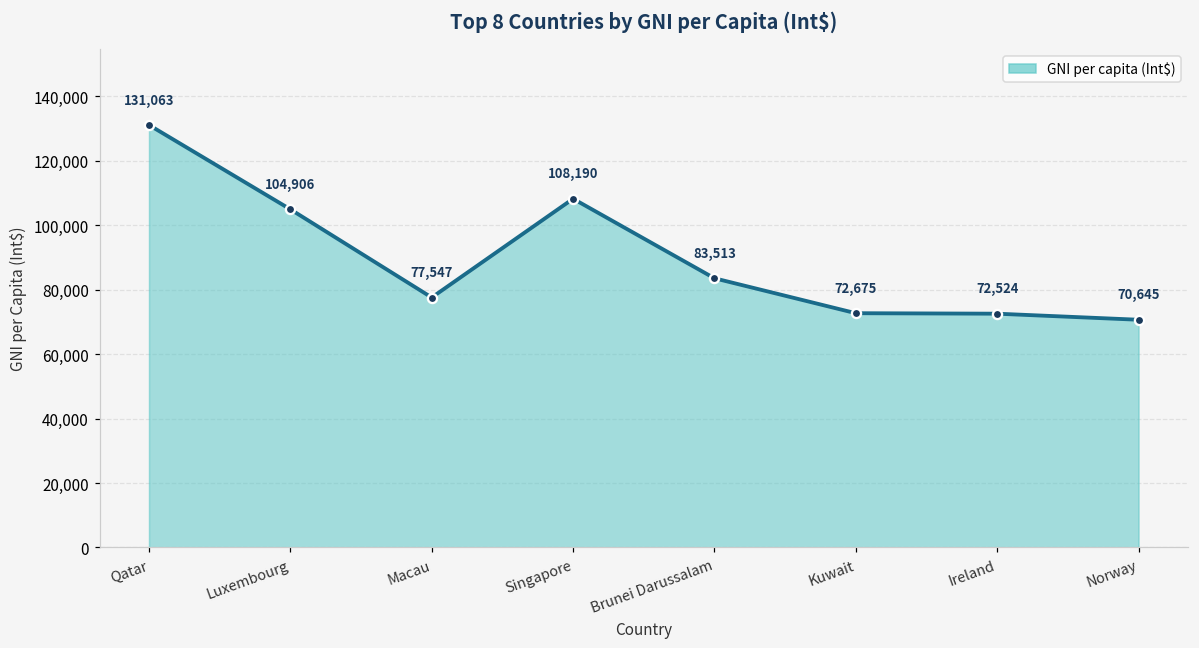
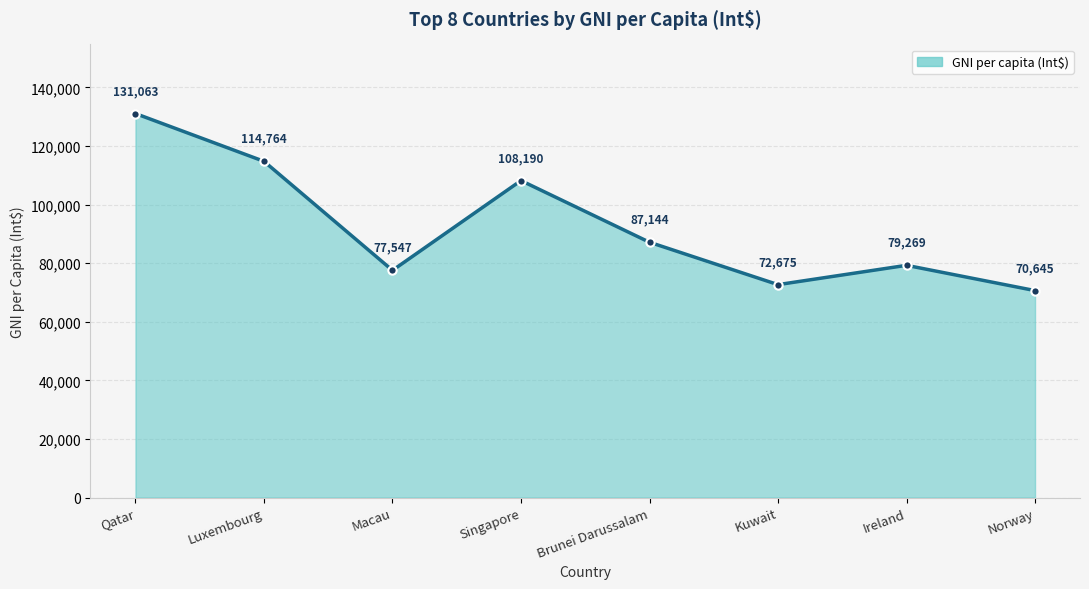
Luxembourg: 104,906 -> 114,764
Brunei Darussalam: 83,513 -> 87,144
Ireland: 72,524 -> 79,269
